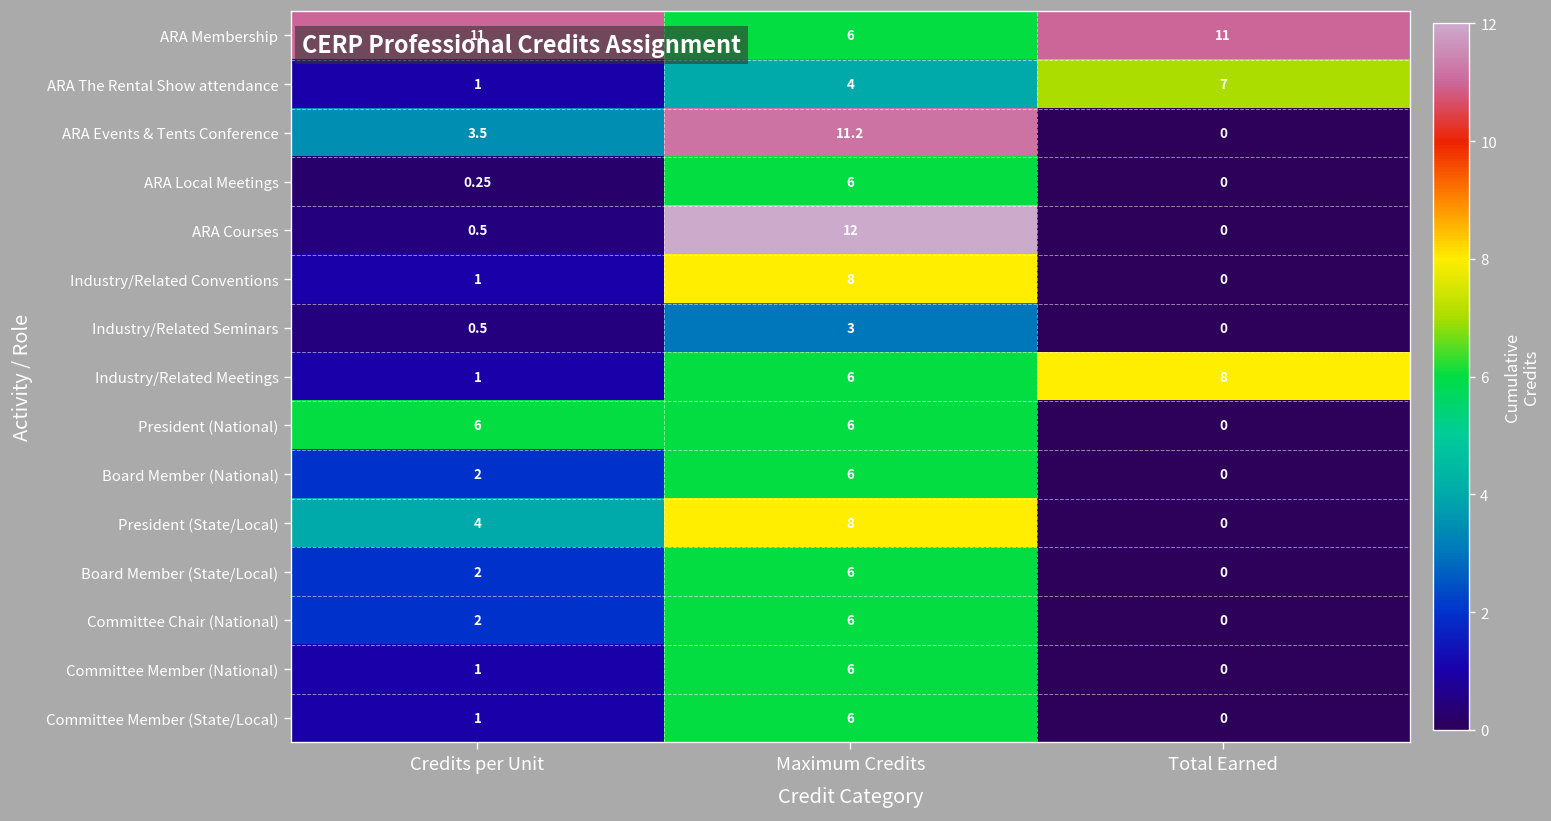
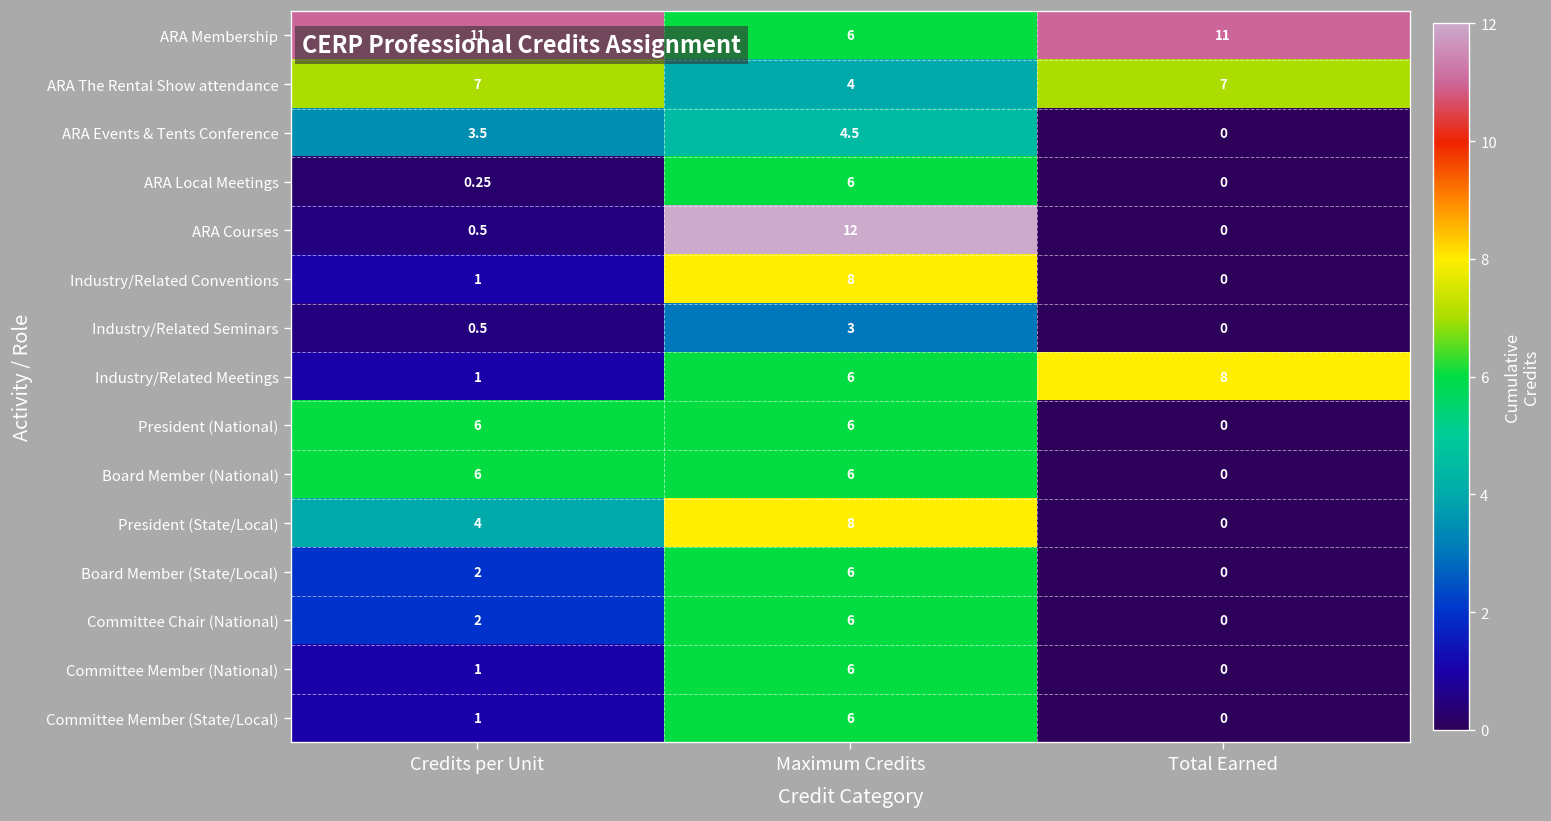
ARA The Rental Show attendance, Credits per Unit: 1 -> 7
ARA Events & Tents Conference, Maximum Credits: 11.2 -> 4.5
Board Member (National), Credits per Unit: 2 -> 6
